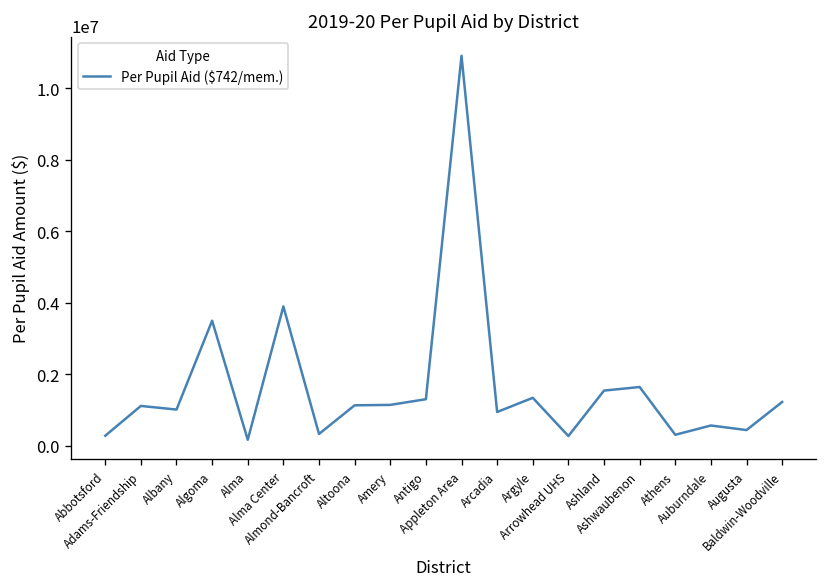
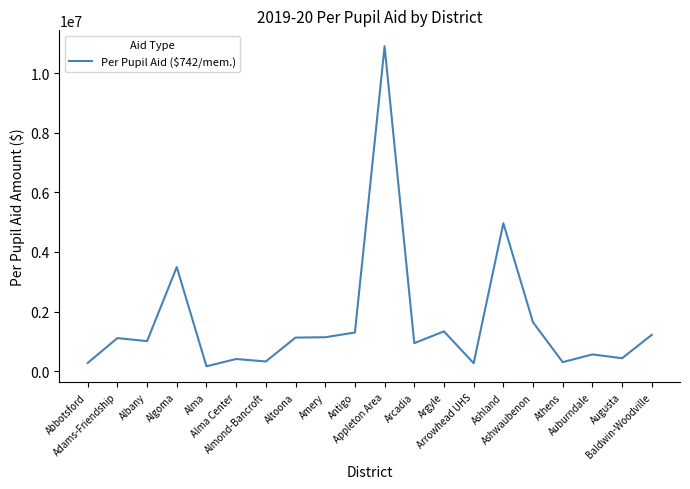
Alma Center: 3900000 -> 400000
Ashland: 1500000 -> 5000000
